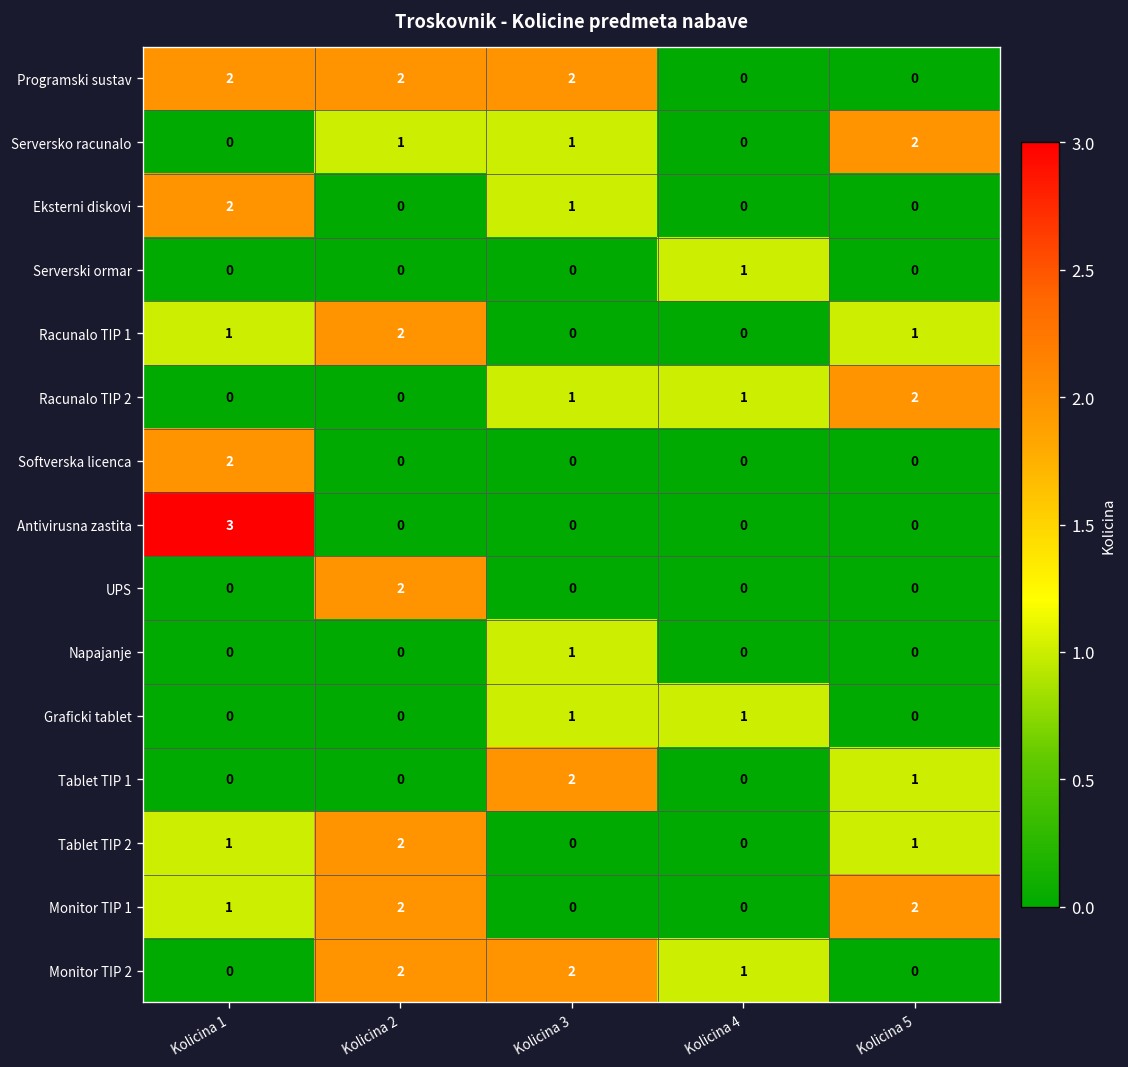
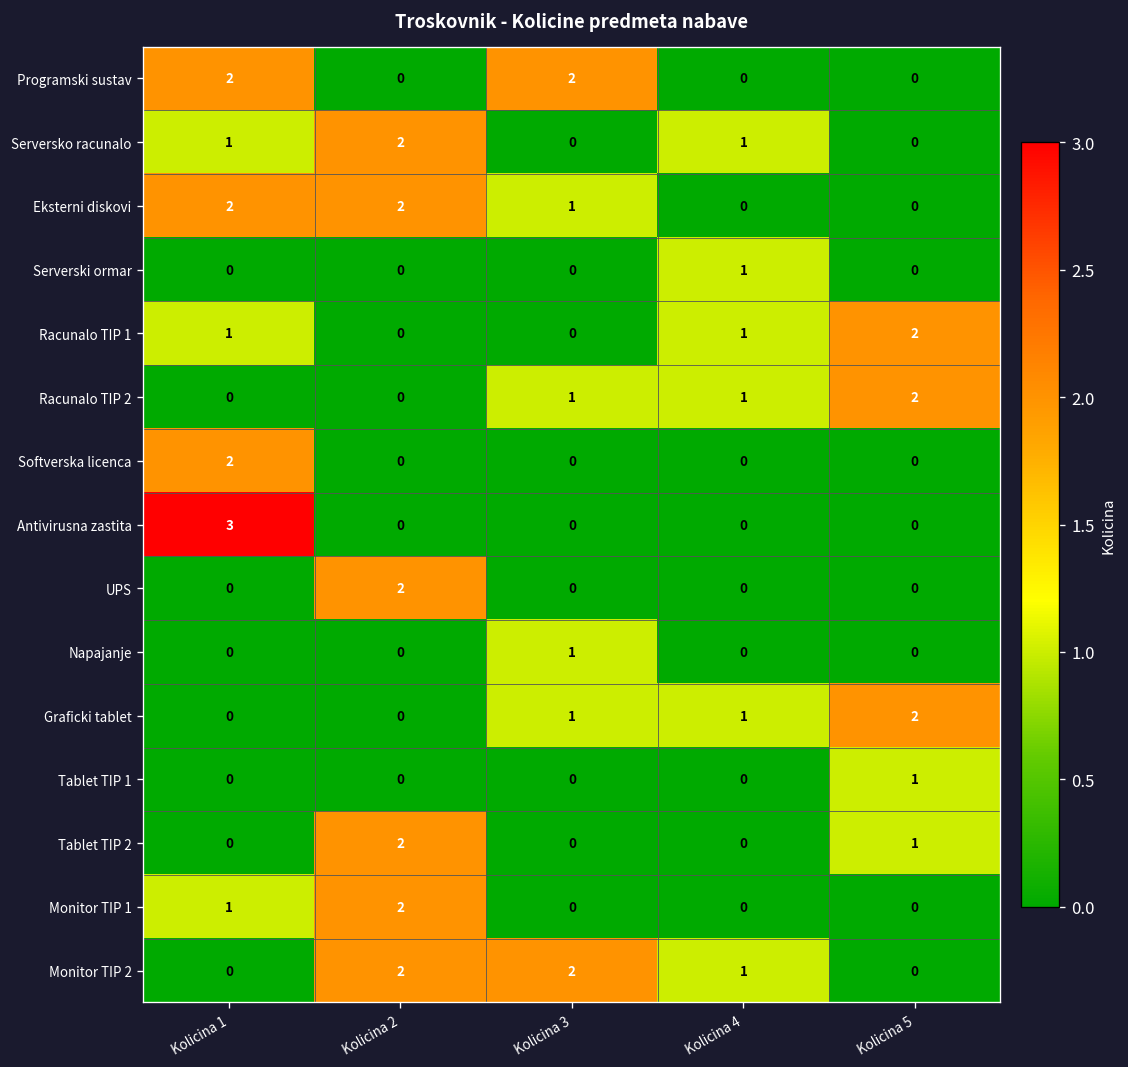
Programski sustav, Kolicina 2: 2 -> 0
Serversko racunalo, Kolicina 1: 0 -> 1
Serversko racunalo, Kolicina 2: 1 -> 2
Serversko racunalo, Kolicina 3: 1 -> 0
Serversko racunalo, Kolicina 4: 0 -> 1
Serversko racunalo, Kolicina 5: 2 -> 0
Eksterni diskovi, Kolicina 2: 0 -> 2
Racunalo TIP 1, Kolicina 2: 2 -> 0
Racunalo TIP 1, Kolicina 4: 0 -> 1
Racunalo TIP 1, Kolicina 5: 1 -> 2
Graficki tablet, Kolicina 5: 0 -> 2
Tablet TIP 1, Kolicina 3: 2 -> 0
Tablet TIP 2, Kolicina 1: 1 -> 0
Monitor TIP 1, Kolicina 5: 2 -> 0
